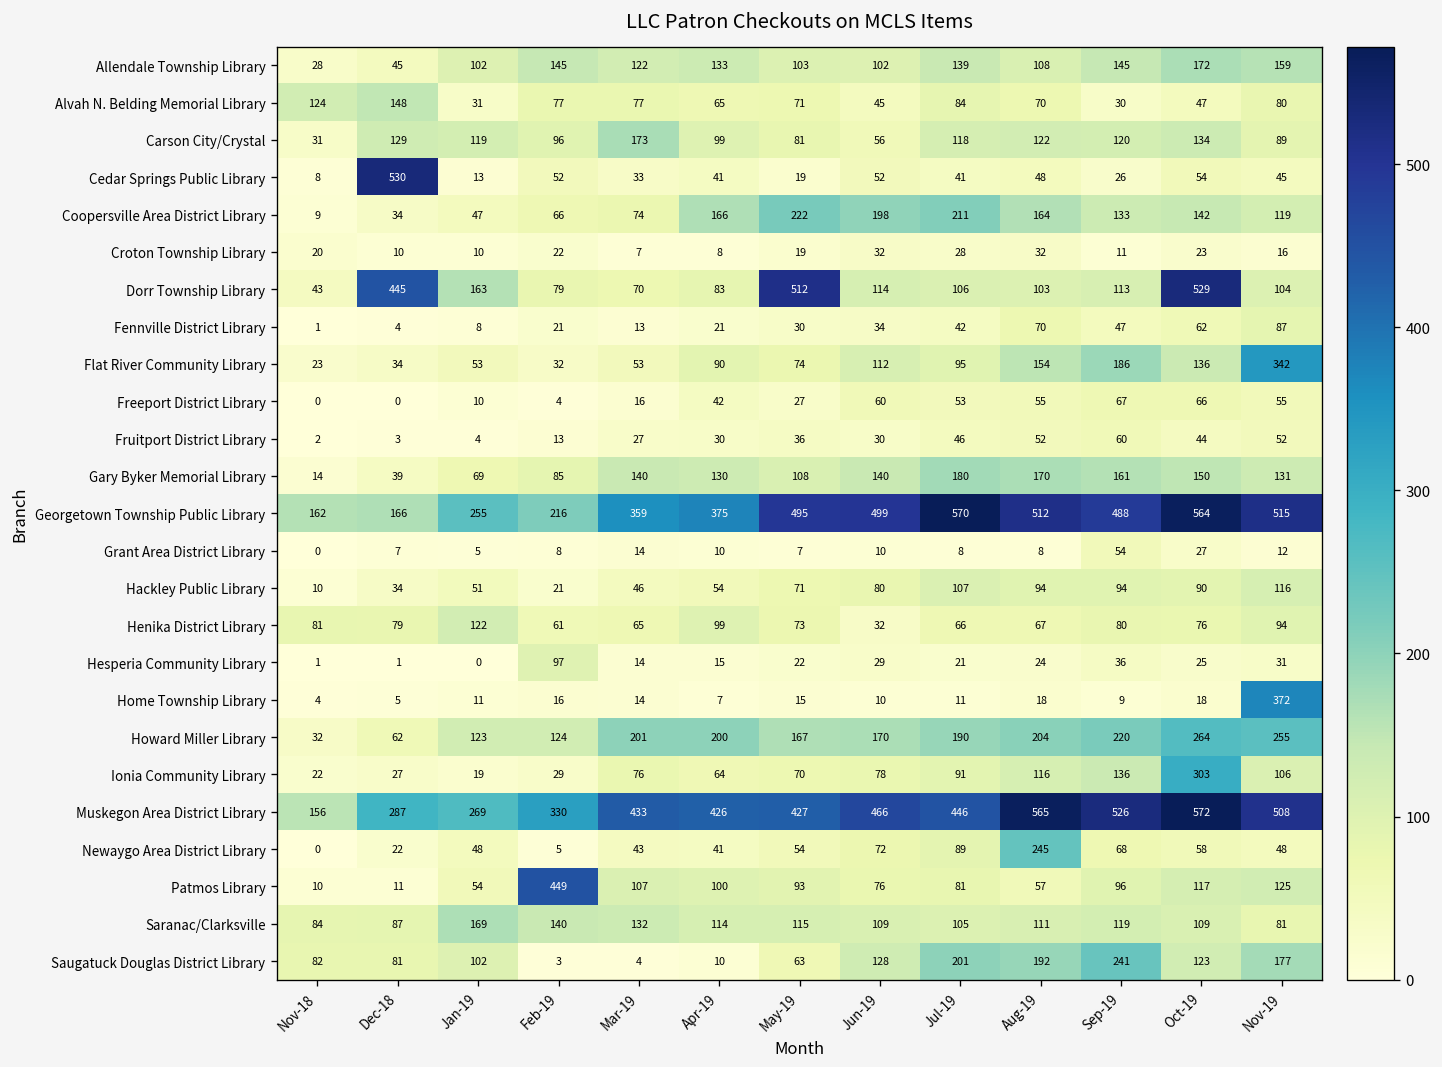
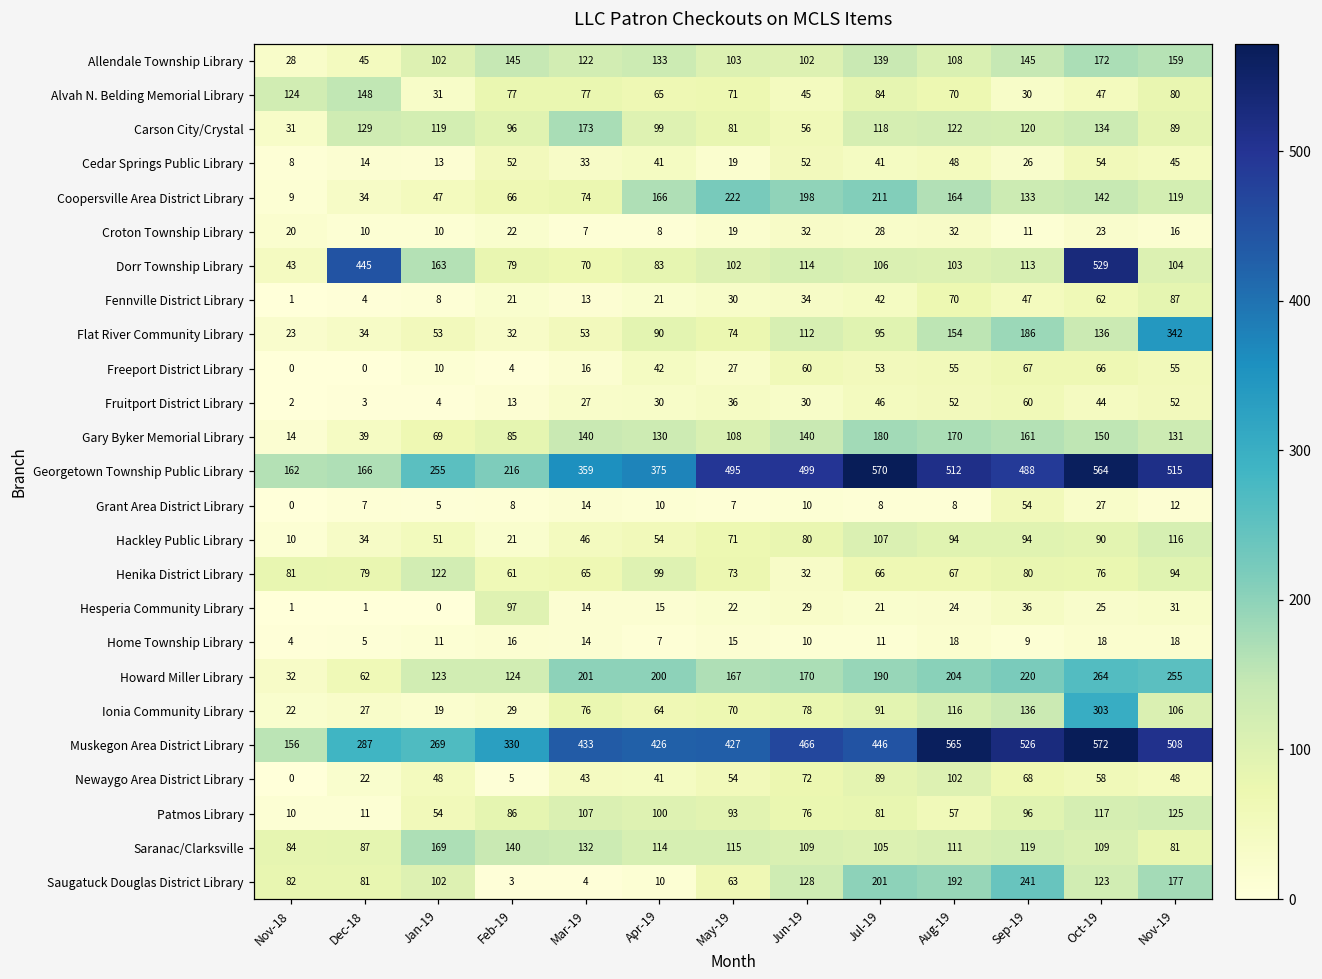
Cedar Springs Public Library, Dec-18: 530 -> 14
Dorr Township Library, May-19: 512 -> 102
Home Township Library, Nov-19: 372 -> 18
Newaygo Area District Library, Aug-19: 245 -> 102
Patmos Library, Feb-19: 449 -> 86
